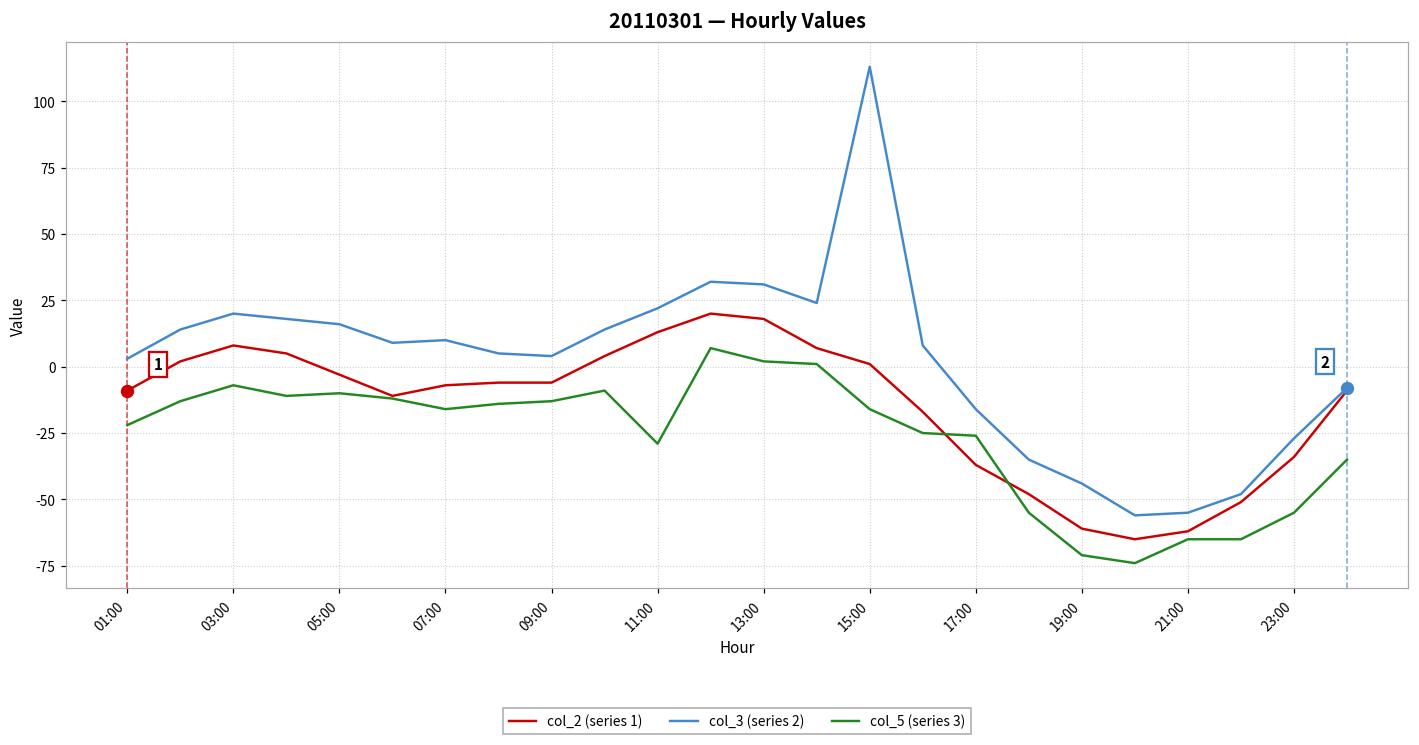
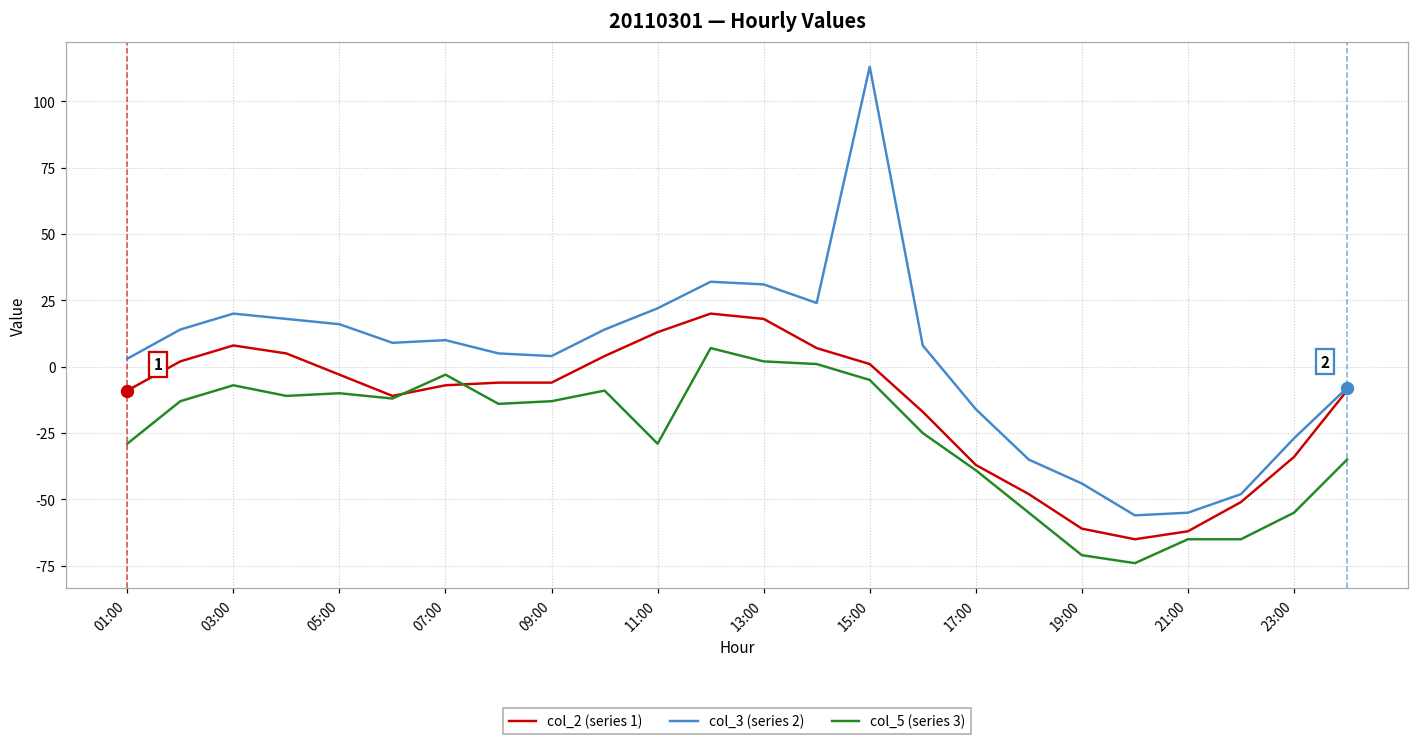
col_5 (series 3), 01:00: -22 -> -29
col_5 (series 3), 07:00: -16 -> -3
col_5 (series 3), 15:00: -16 -> -5
col_5 (series 3), 17:00: -26 -> -39
